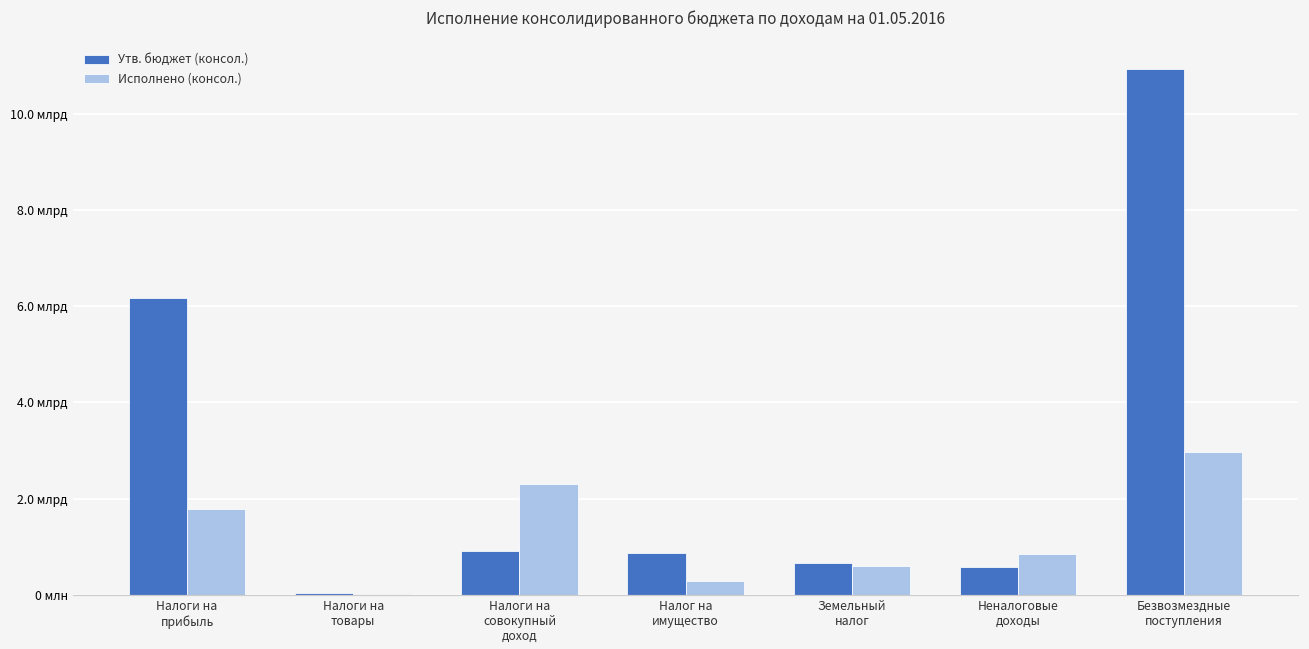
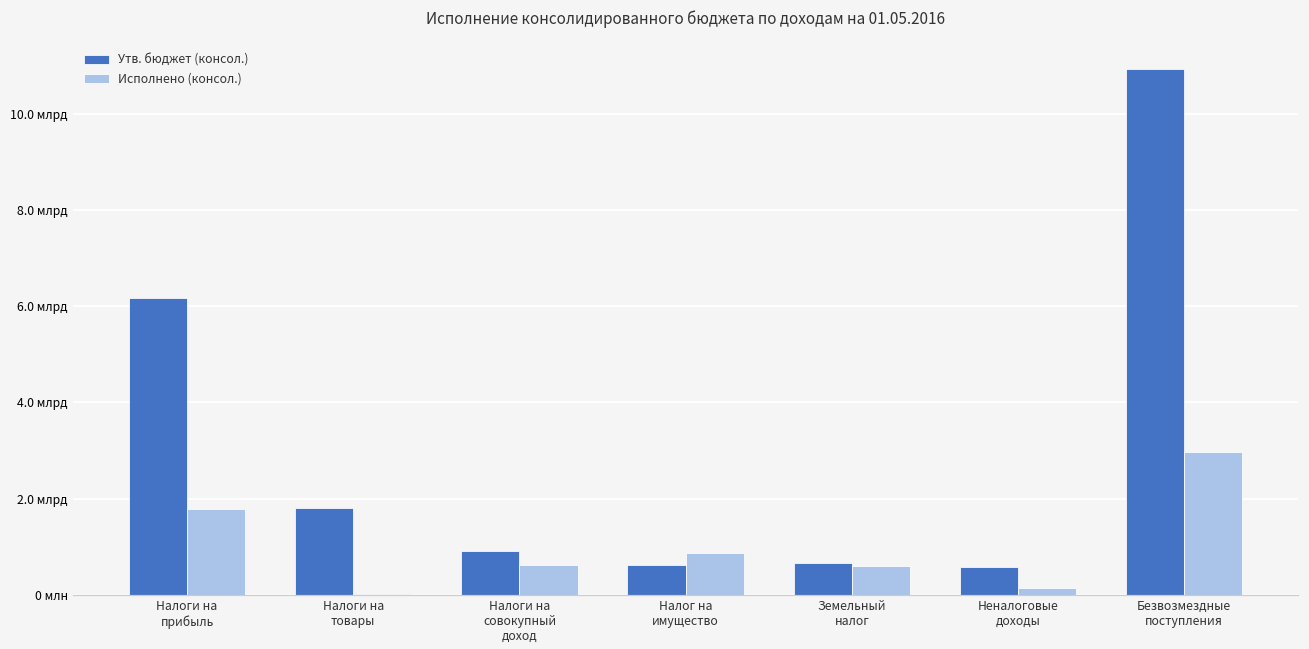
Утв. бюджет (консол.), Налоги на товары: 0.0 млрд -> 1.8 млрд
Исполнено (консол.), Налоги на совокупный доход: 2.3 млрд -> 0.6 млрд
Утв. бюджет (консол.), Налог на имущество: 0.9 млрд -> 0.6 млрд
Исполнено (консол.), Налог на имущество: 0.3 млрд -> 0.9 млрд
Исполнено (консол.), Неналоговые доходы: 0.8 млрд -> 0.1 млрд
